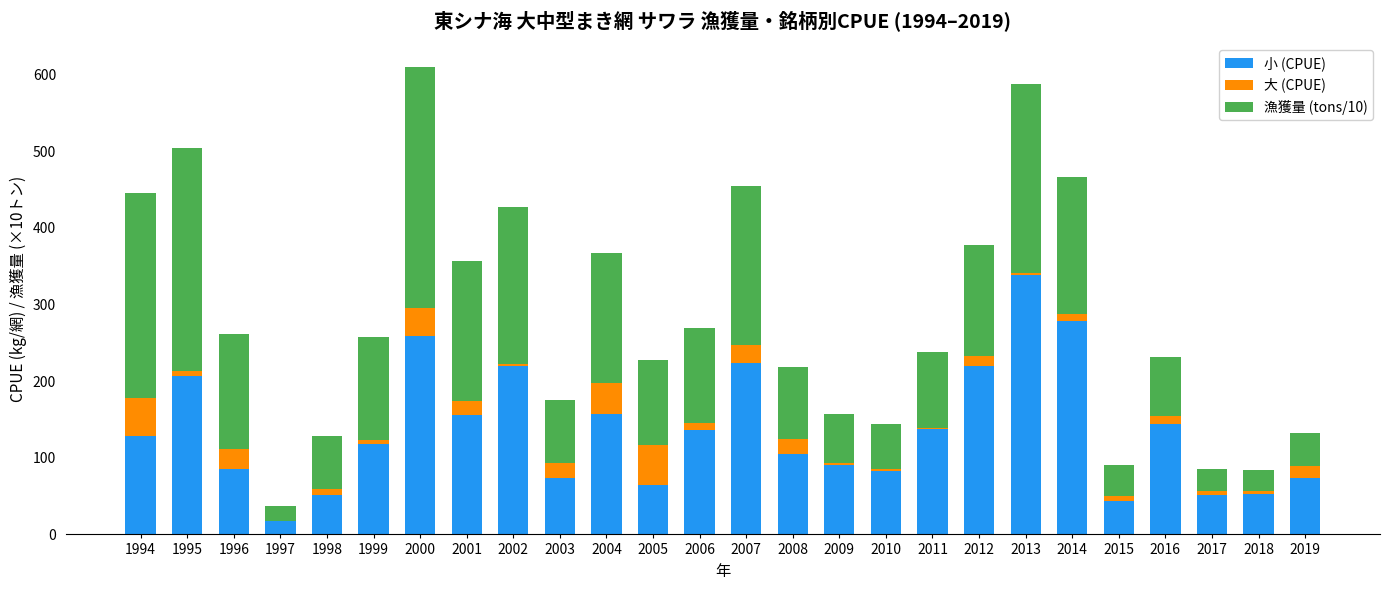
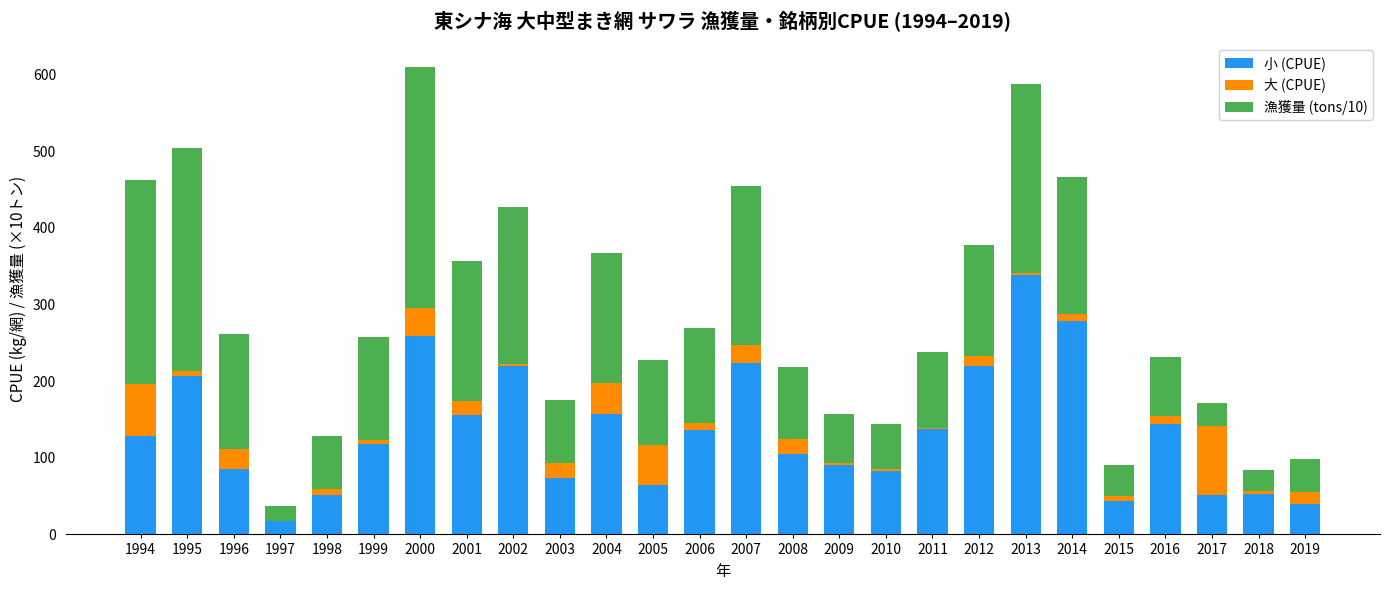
大 (CPUE), 1994: 50 -> 70
大 (CPUE), 2017: 10 -> 90
小 (CPUE), 2019: 70 -> 40
